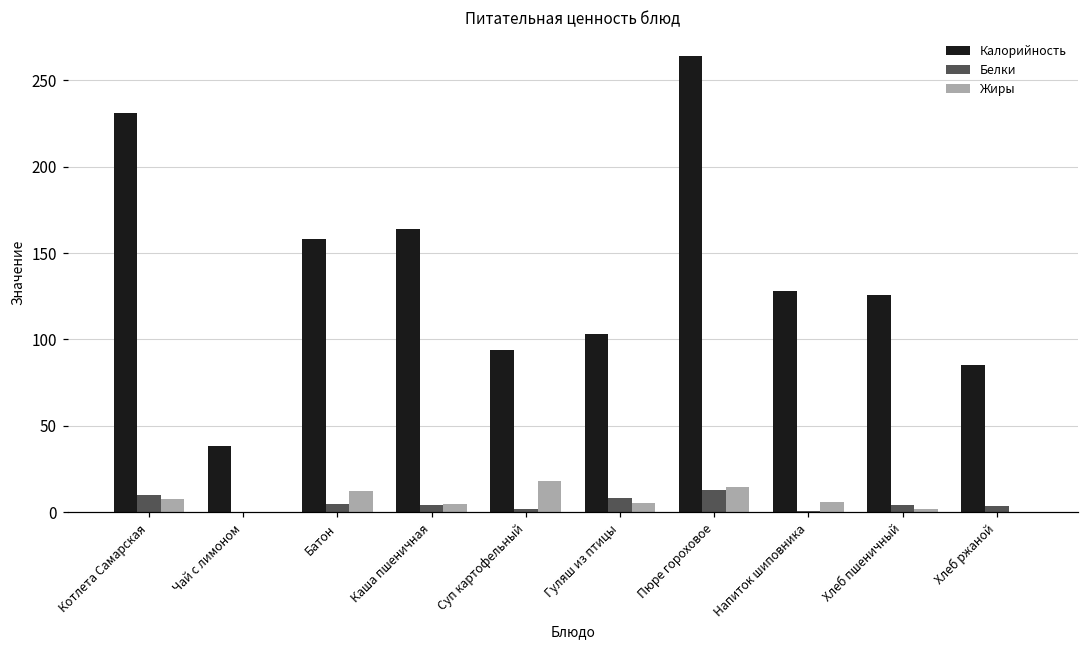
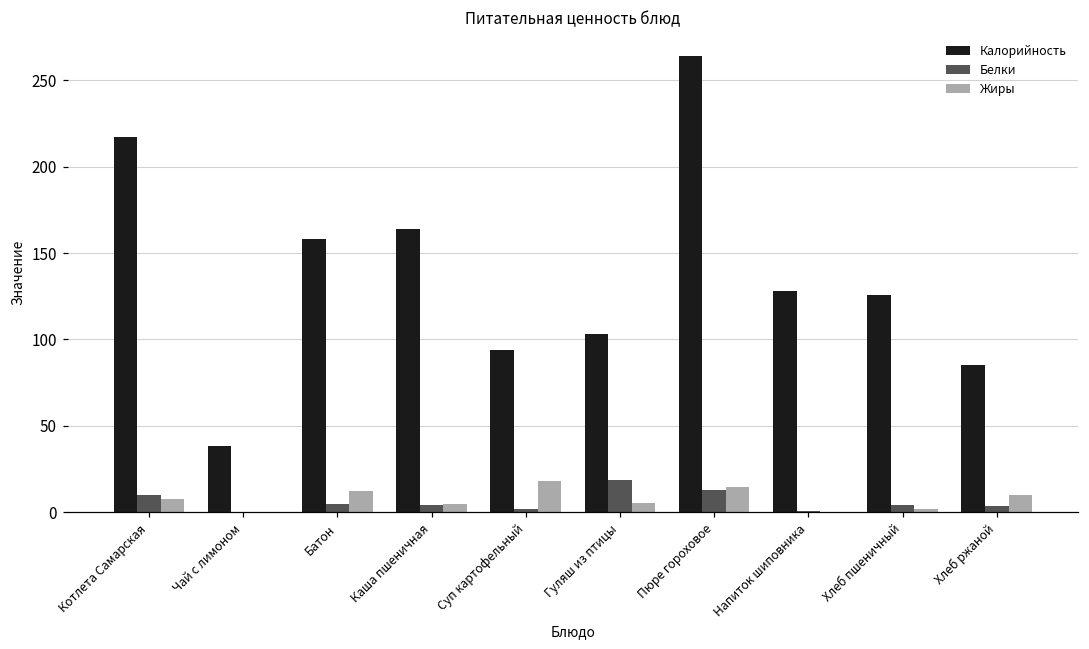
Калорийность, Котлета Самарская: 231 -> 217
Белки, Гуляш из птицы: 8 -> 18
Жиры, Напиток шиповника: 6 -> 0
Жиры, Хлеб ржаной: 0 -> 10
